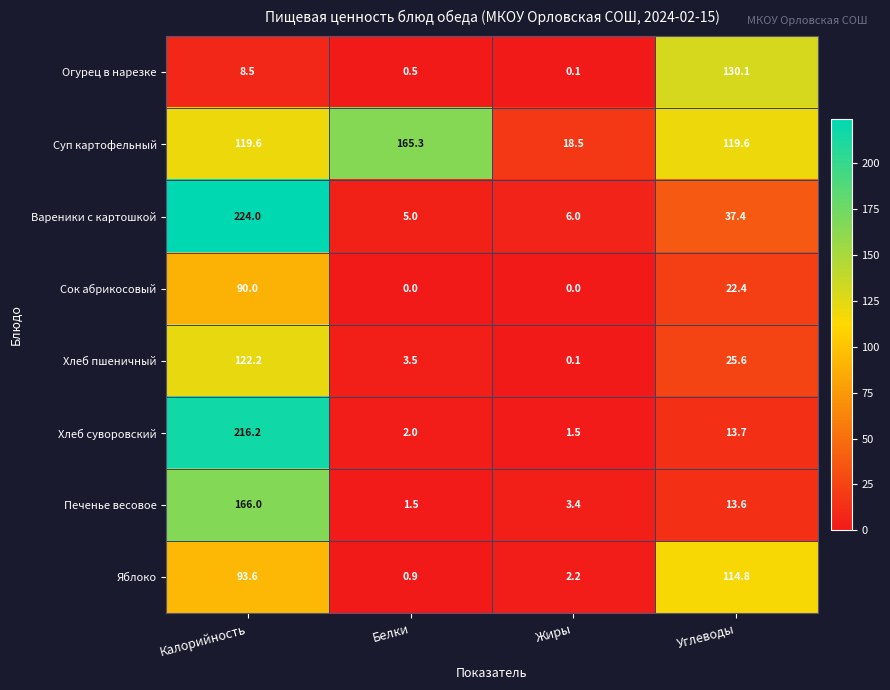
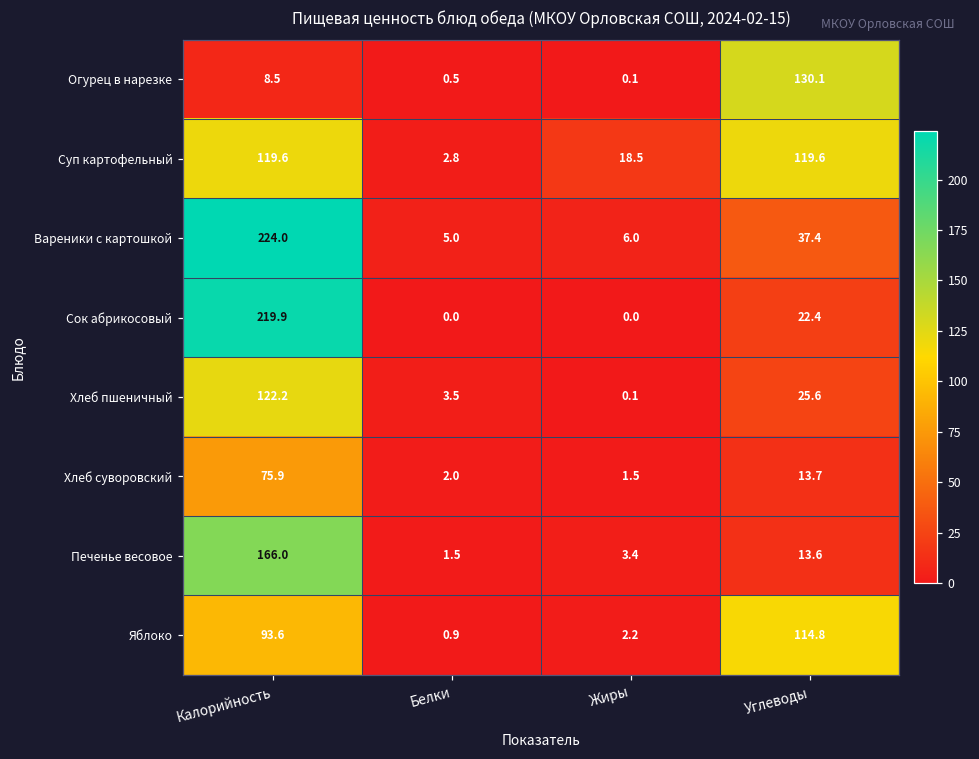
Суп картофельный, Белки: 165.3 -> 2.8
Сок абрикосовый, Калорийность: 90.0 -> 219.9
Хлеб суворовский, Калорийность: 216.2 -> 75.9
